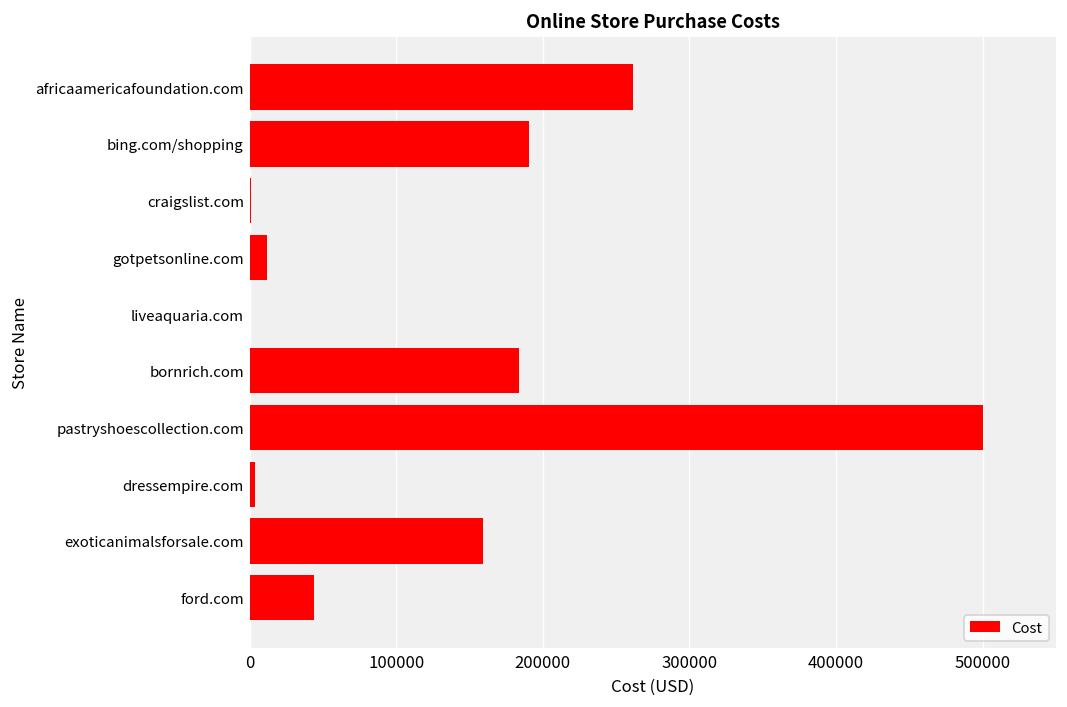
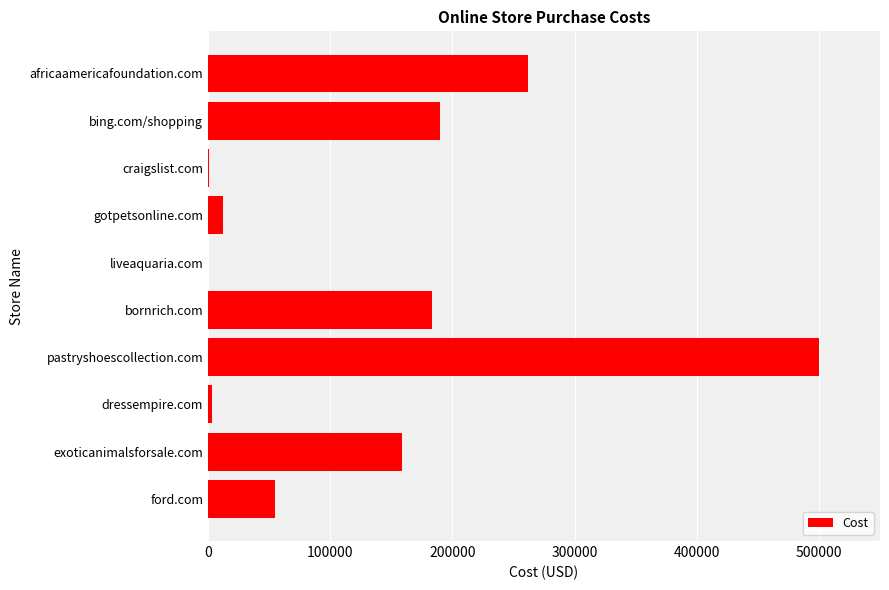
ford.com: 44000 -> 55000
